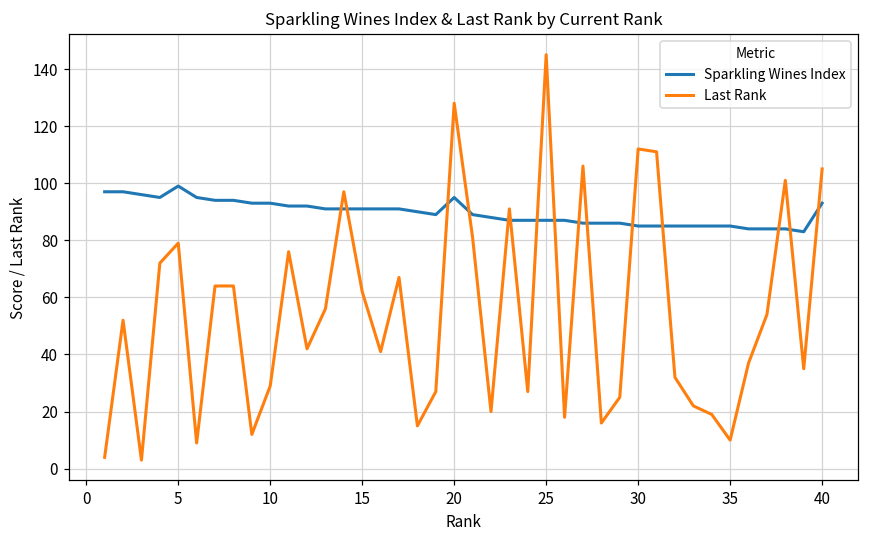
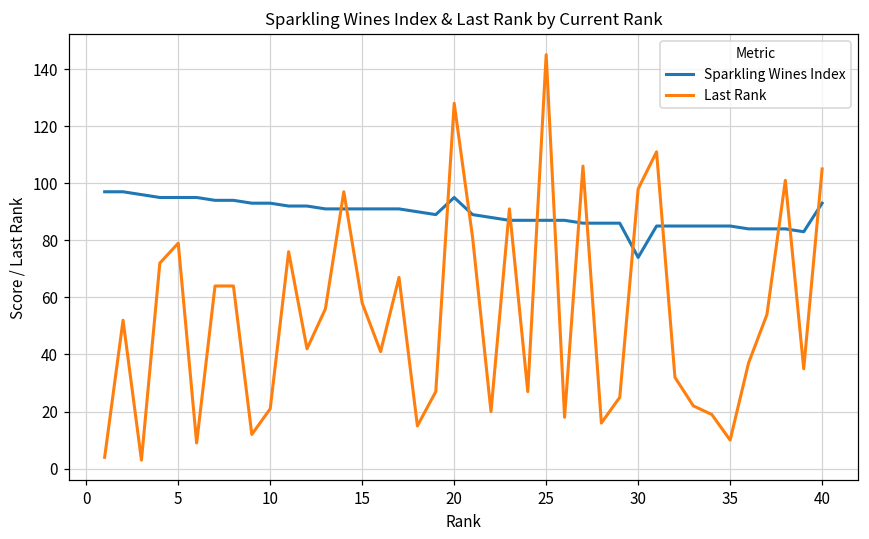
Sparkling Wines Index, 5: 99 -> 95
Last Rank, 10: 29 -> 21
Last Rank, 15: 62 -> 58
Sparkling Wines Index, 30: 85 -> 74
Last Rank, 30: 112 -> 98
